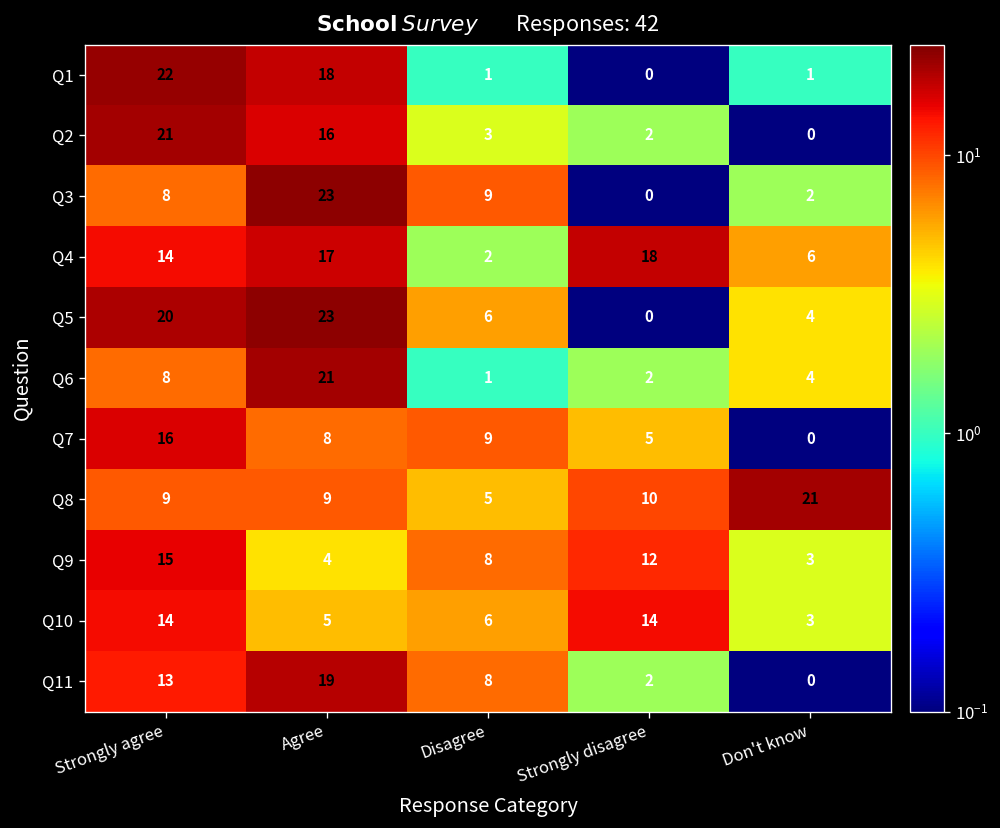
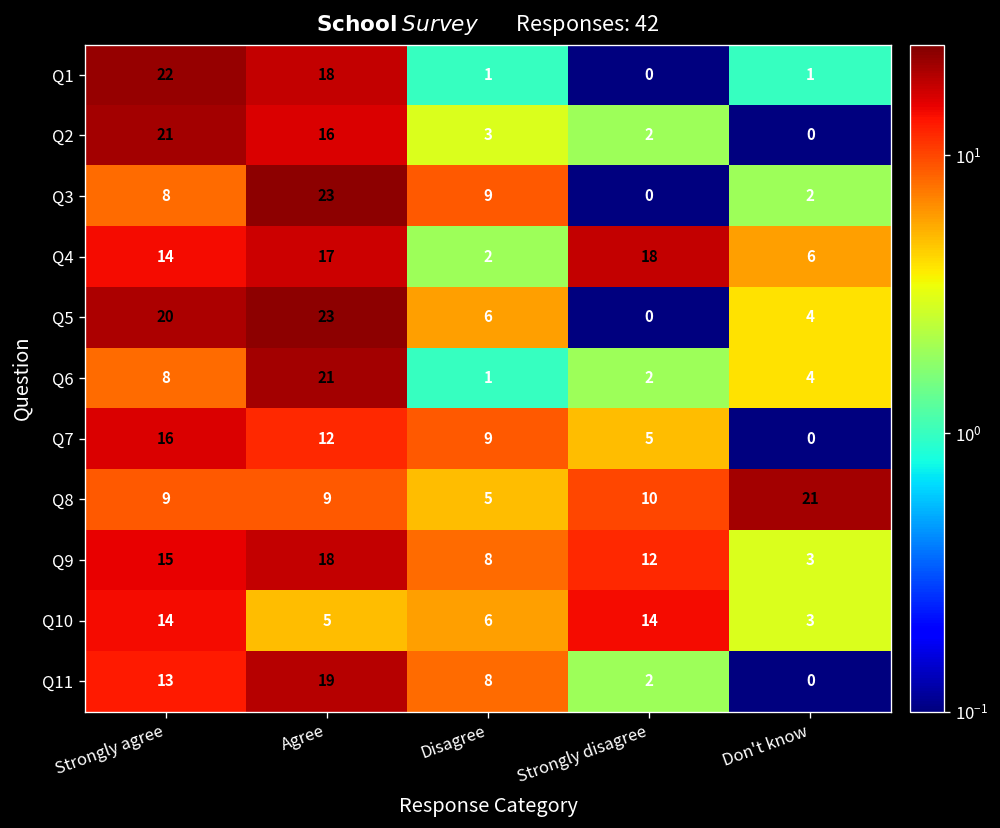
Q7, Agree: 8 -> 12
Q9, Agree: 4 -> 18
